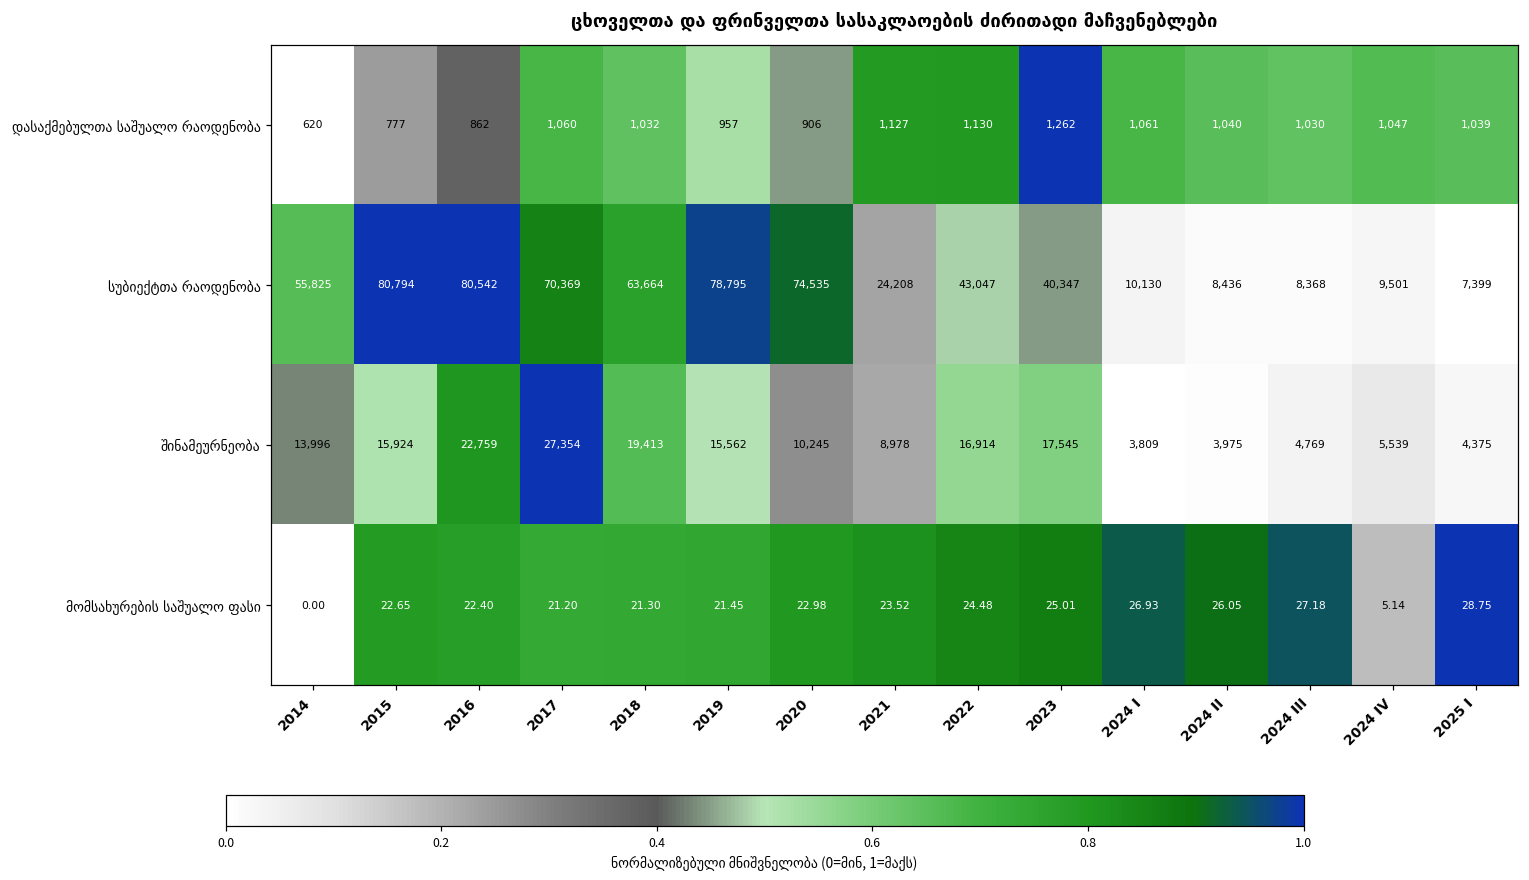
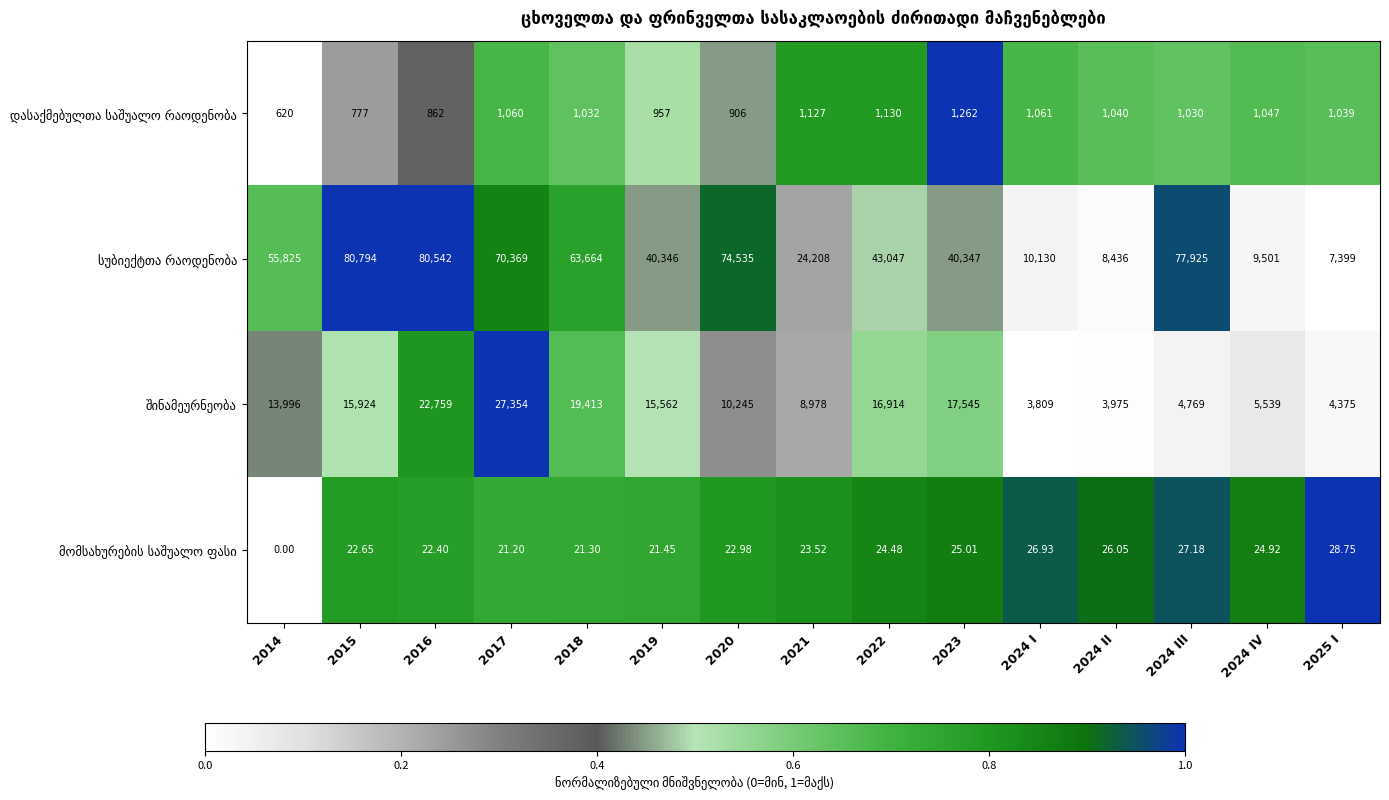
სუბიექტთა რაოდენობა, 2019: 78,795 -> 40,346
სუბიექტთა რაოდენობა, 2024 III: 8,368 -> 77,925
მომსახურების საშუალო ფასი, 2024 IV: 5.14 -> 24.92
